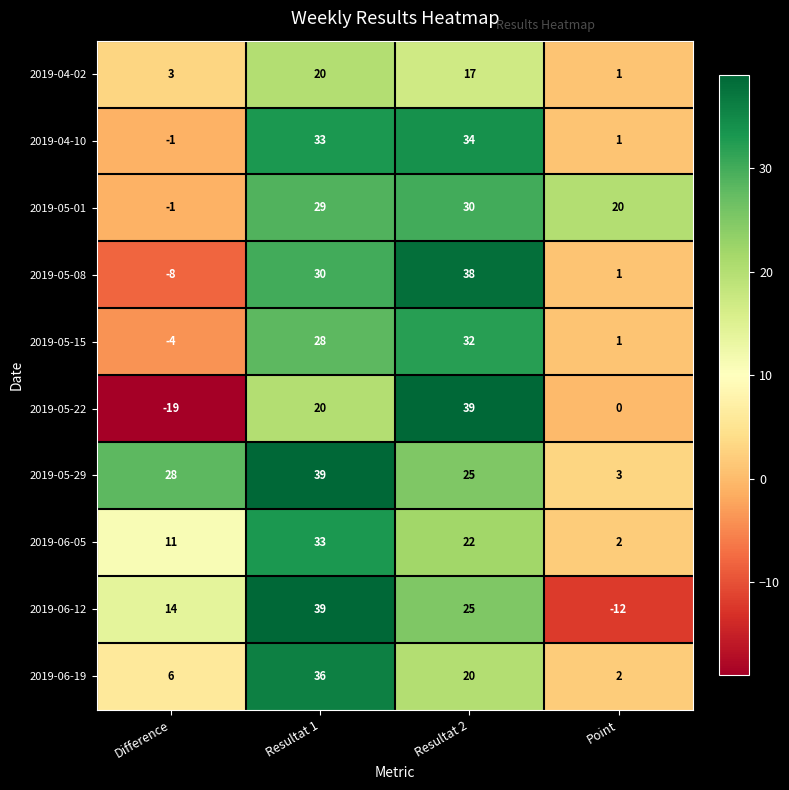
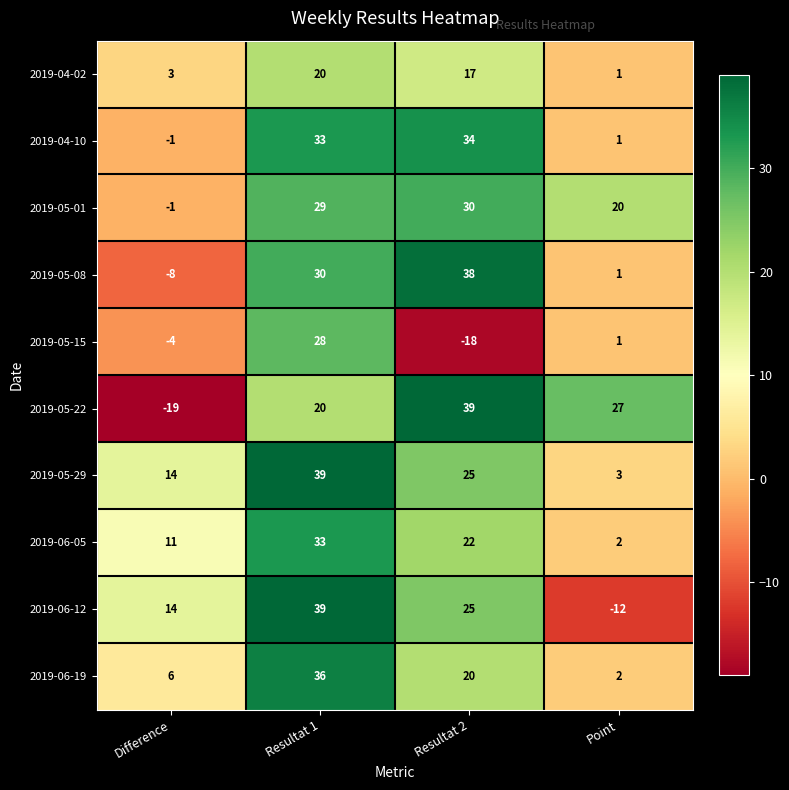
2019-05-15, Resultat 2: 32 -> -18
2019-05-22, Point: 0 -> 27
2019-05-29, Difference: 28 -> 14
